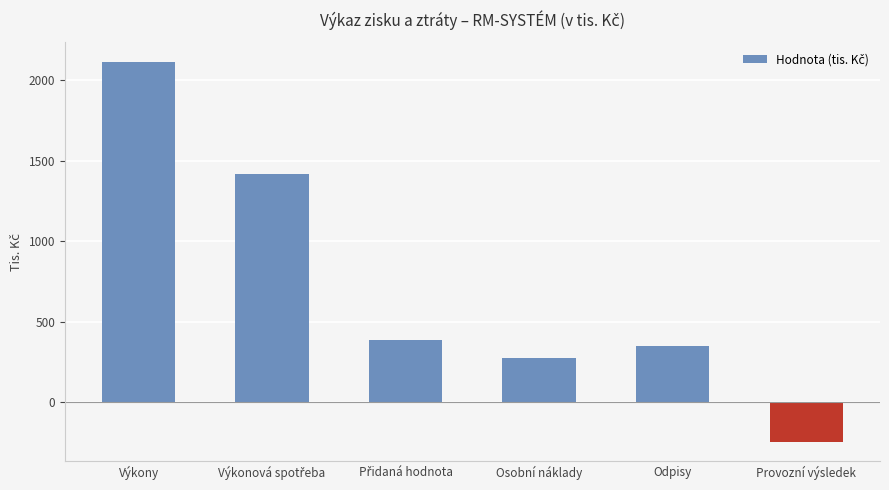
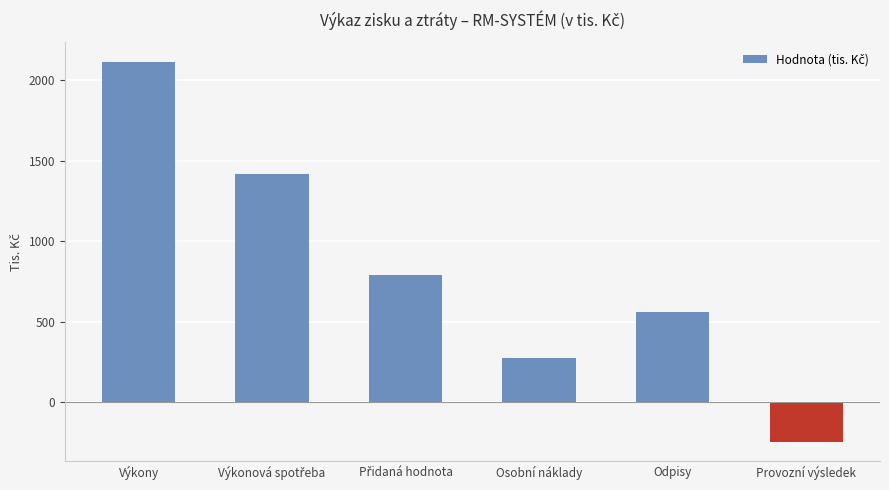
Přidaná hodnota: 390 -> 790
Odpisy: 350 -> 560
